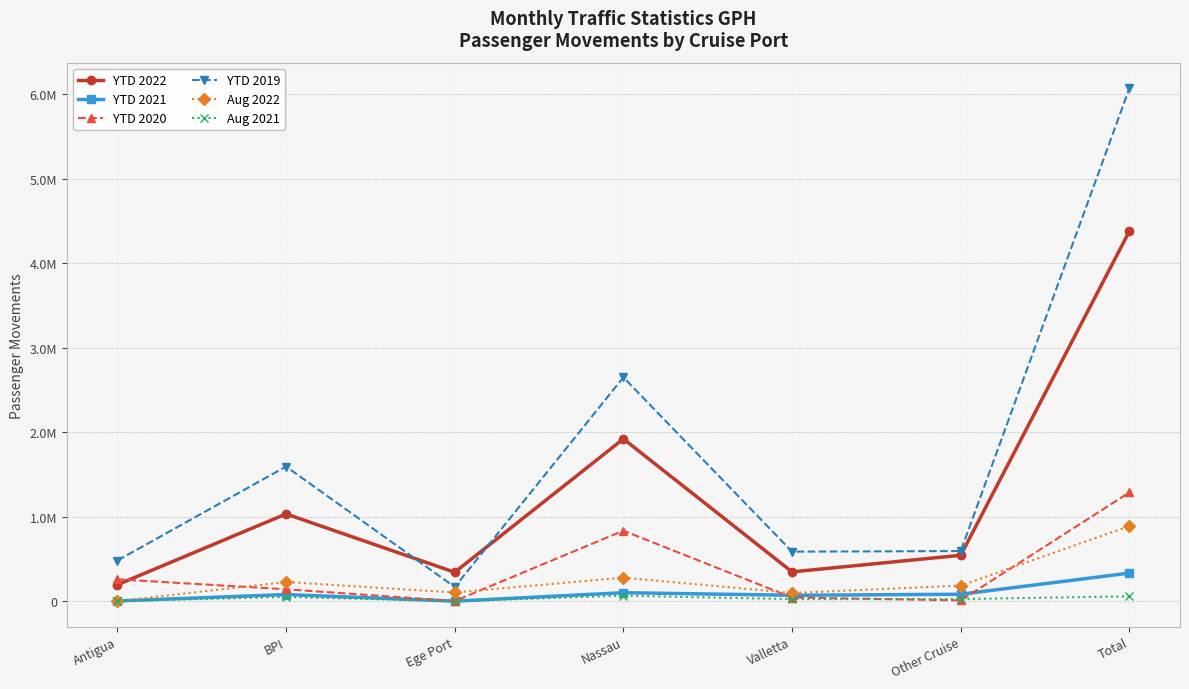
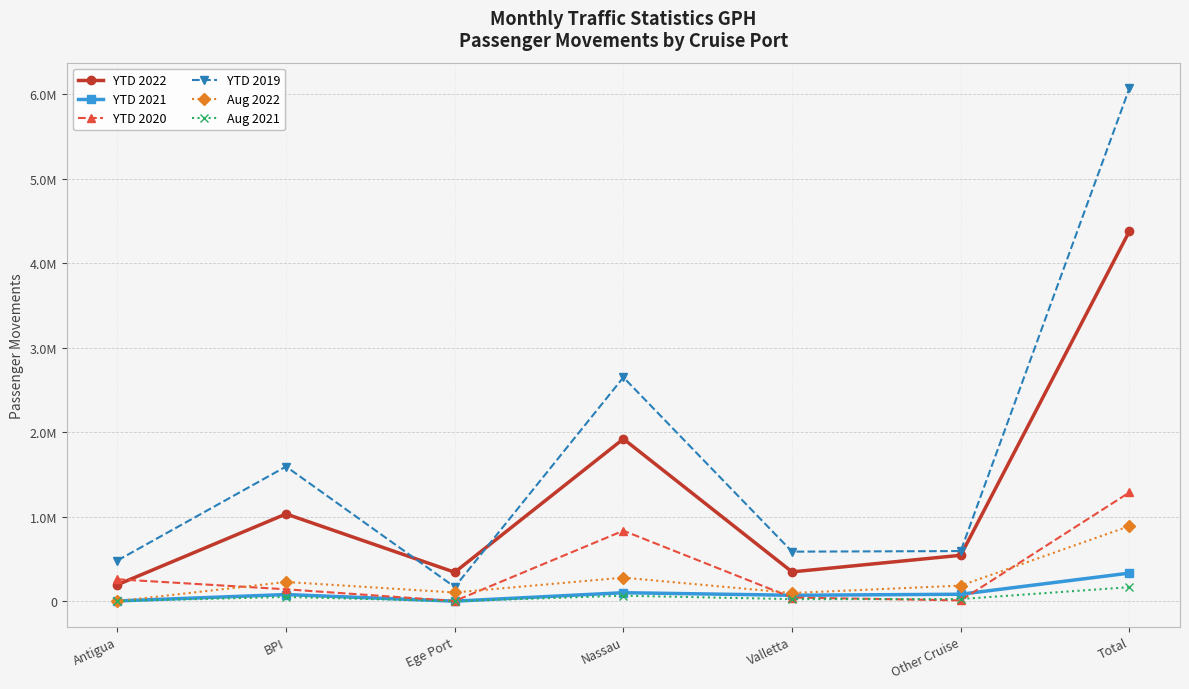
Aug 2021, Total: 100000 -> 200000
